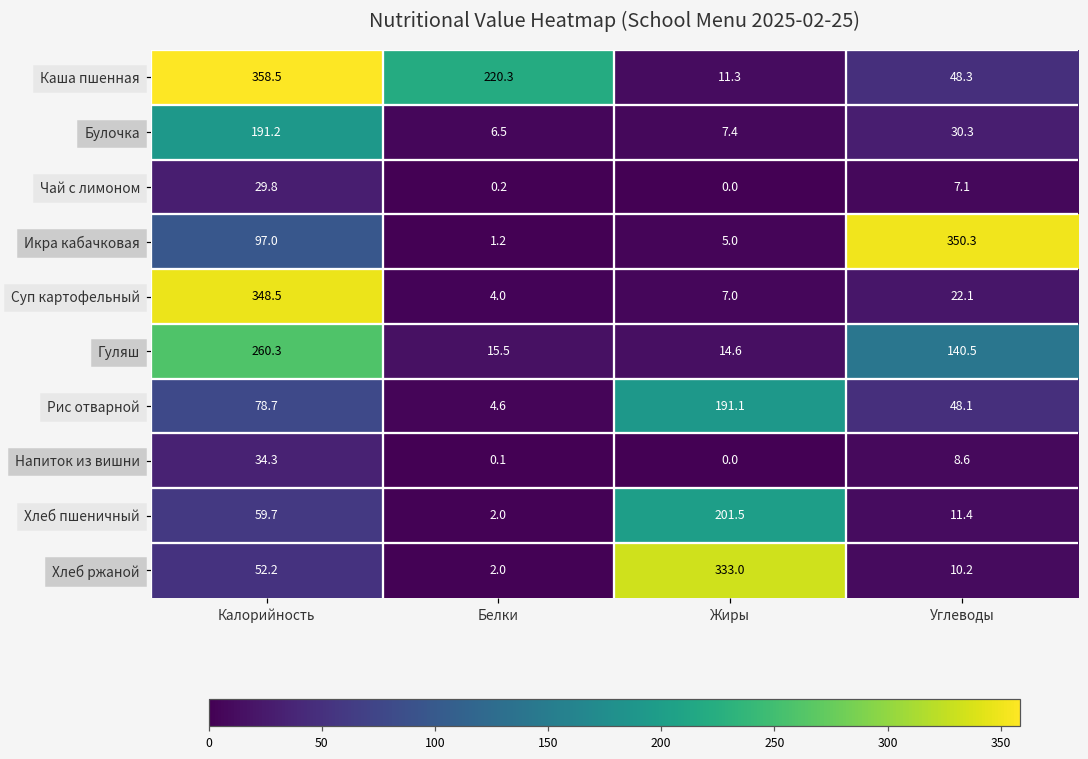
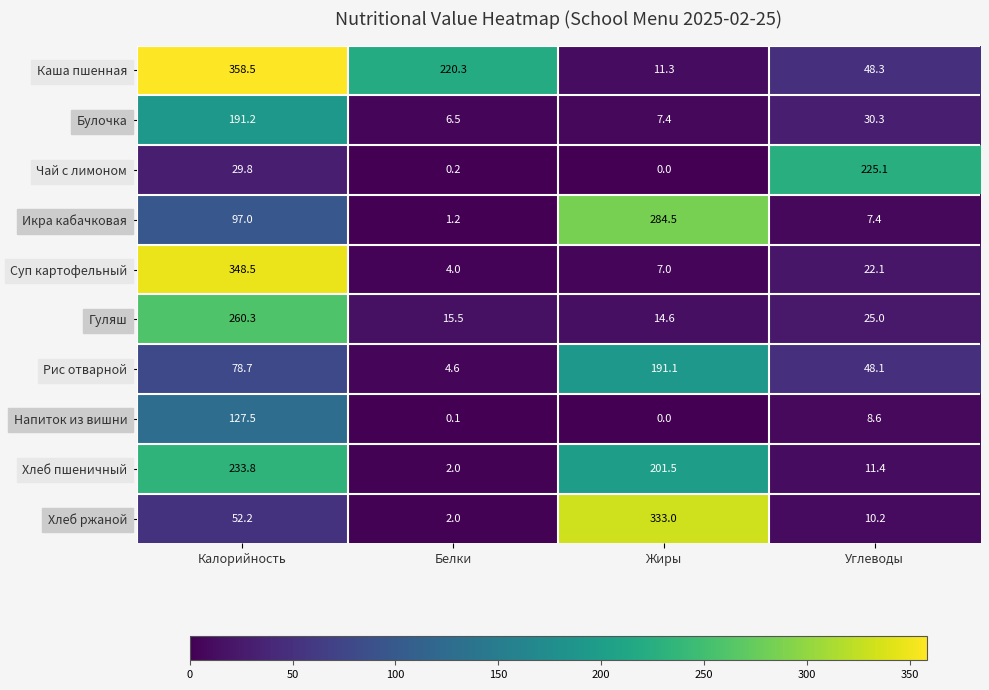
Чай с лимоном, Углеводы: 7.1 -> 225.1
Икра кабачковая, Жиры: 5.0 -> 284.5
Икра кабачковая, Углеводы: 350.3 -> 7.4
Гуляш, Углеводы: 140.5 -> 25.0
Напиток из вишни, Калорийность: 34.3 -> 127.5
Хлеб пшеничный, Калорийность: 59.7 -> 233.8
